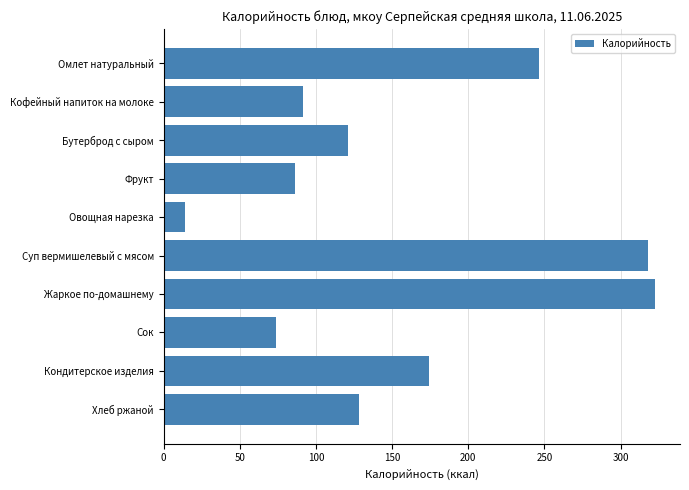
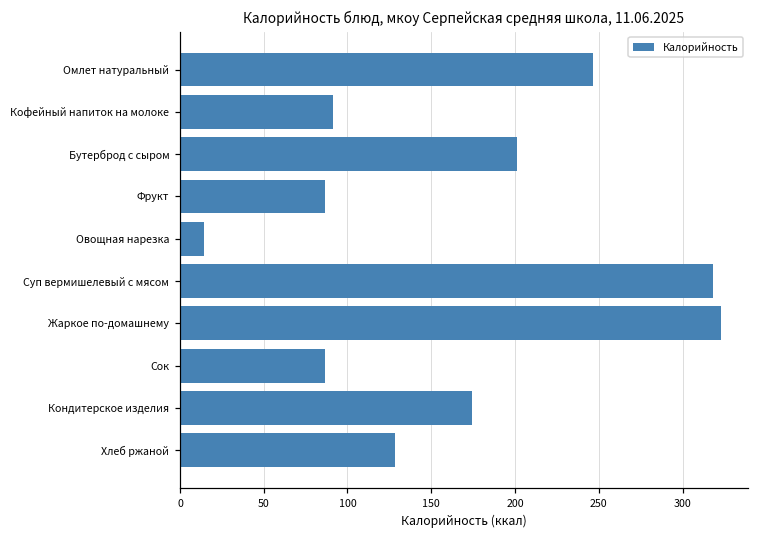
Бутерброд с сыром: 121 -> 201
Сок: 74 -> 87
